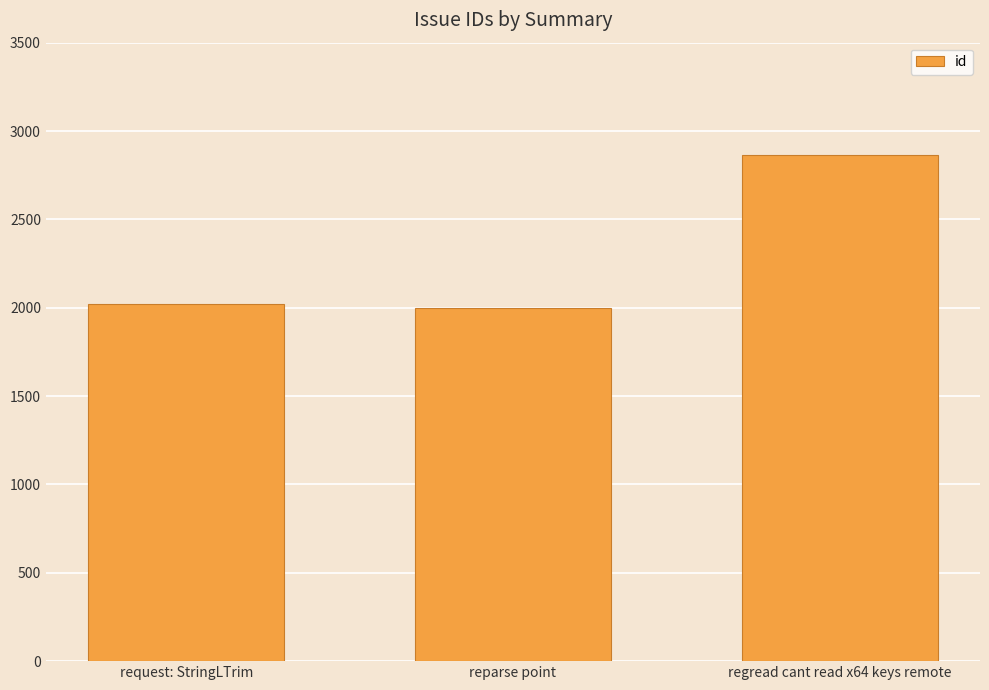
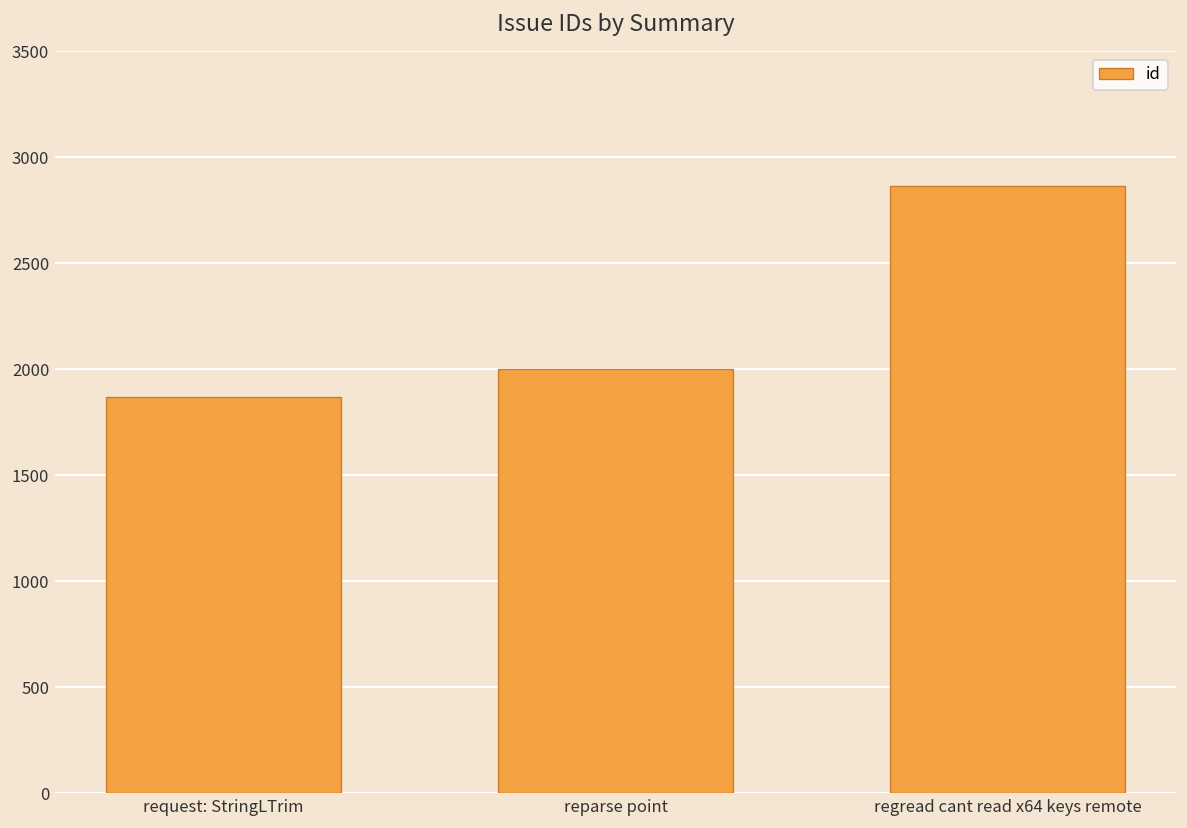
request: StringLTrim: 2020 -> 1870
